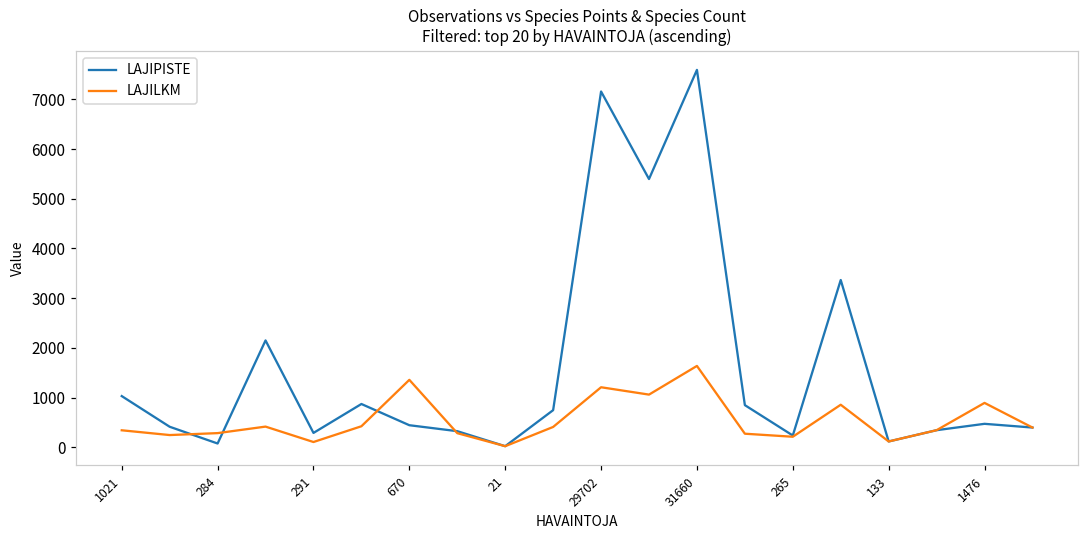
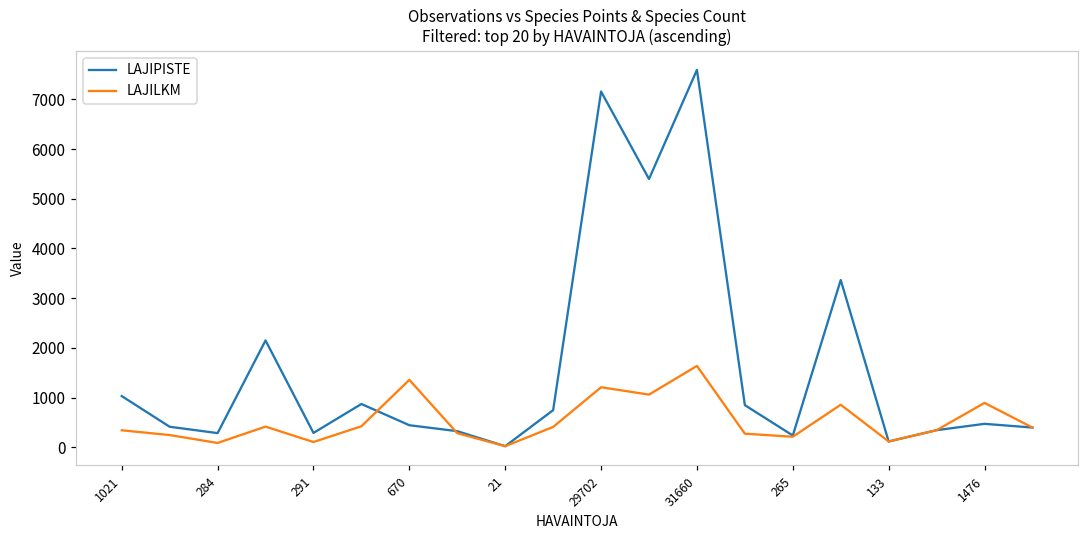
LAJIPISTE, 284: 100 -> 300
LAJILKM, 284: 300 -> 100
